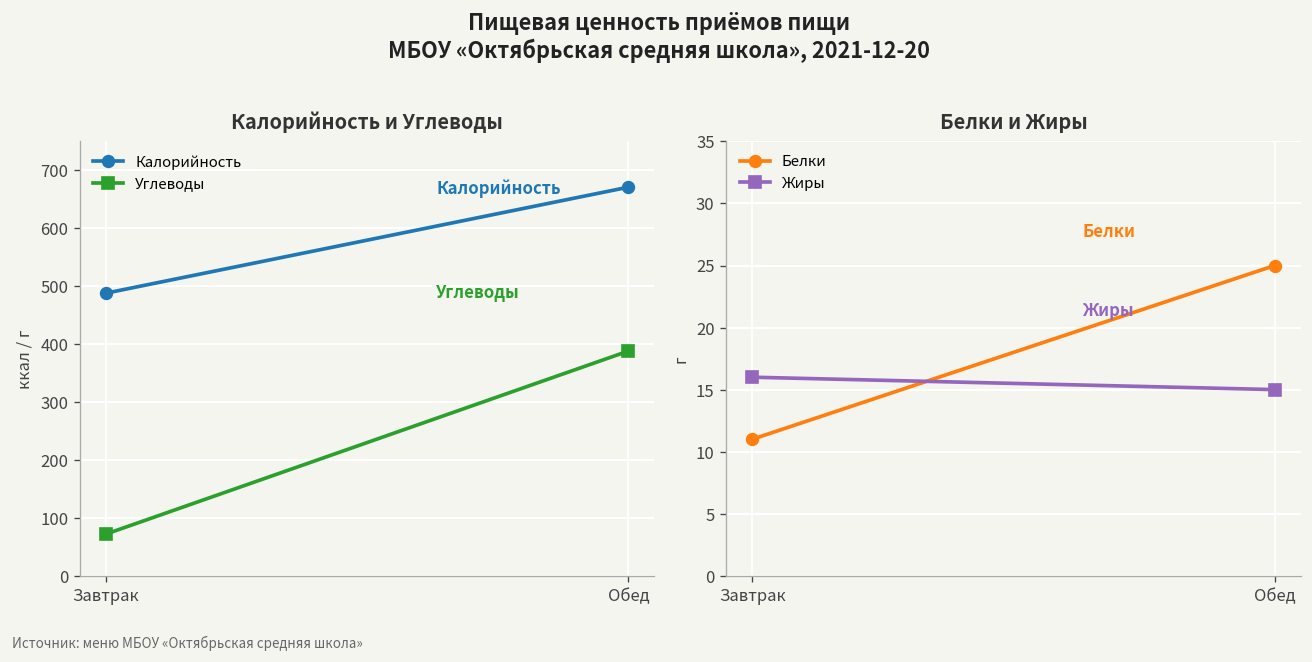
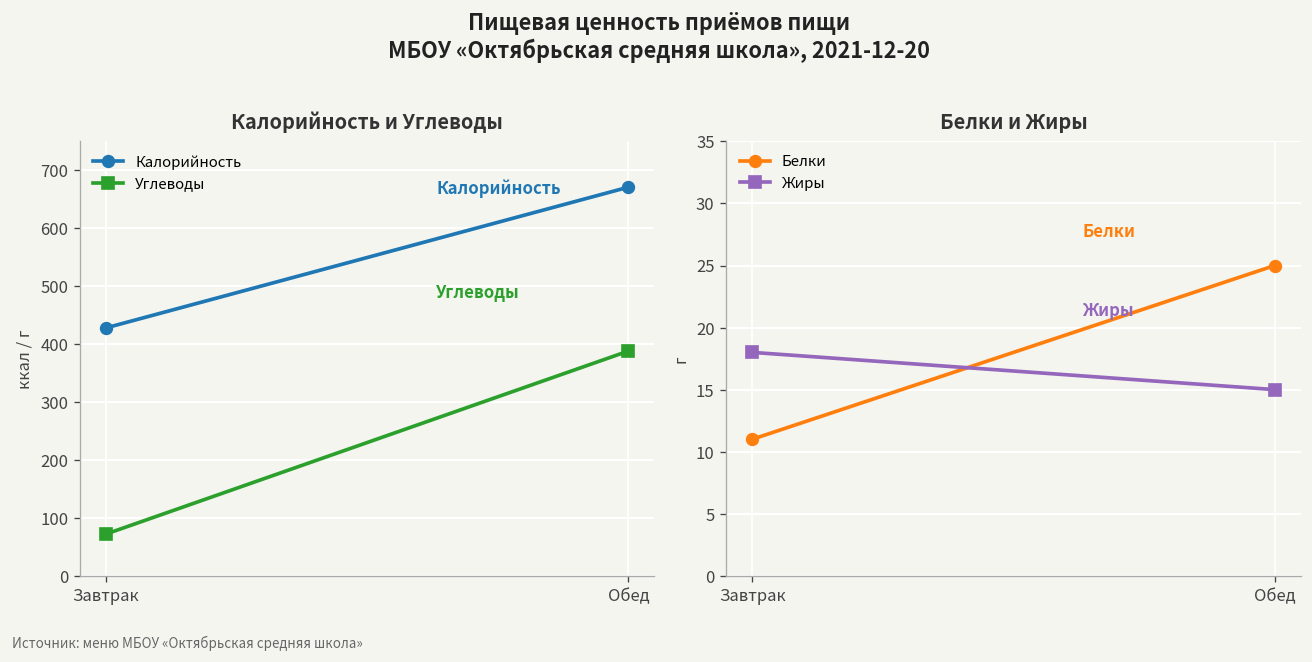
Калорийность и Углеводы, Калорийность, Завтрак: 490 -> 430
Белки и Жиры, Жиры, Завтрак: 16 -> 18
